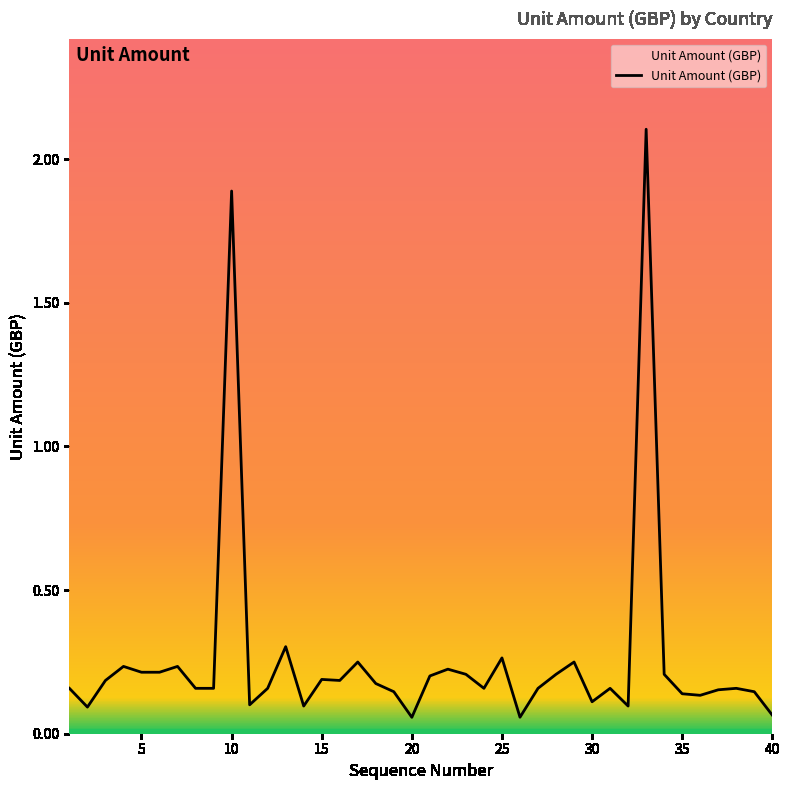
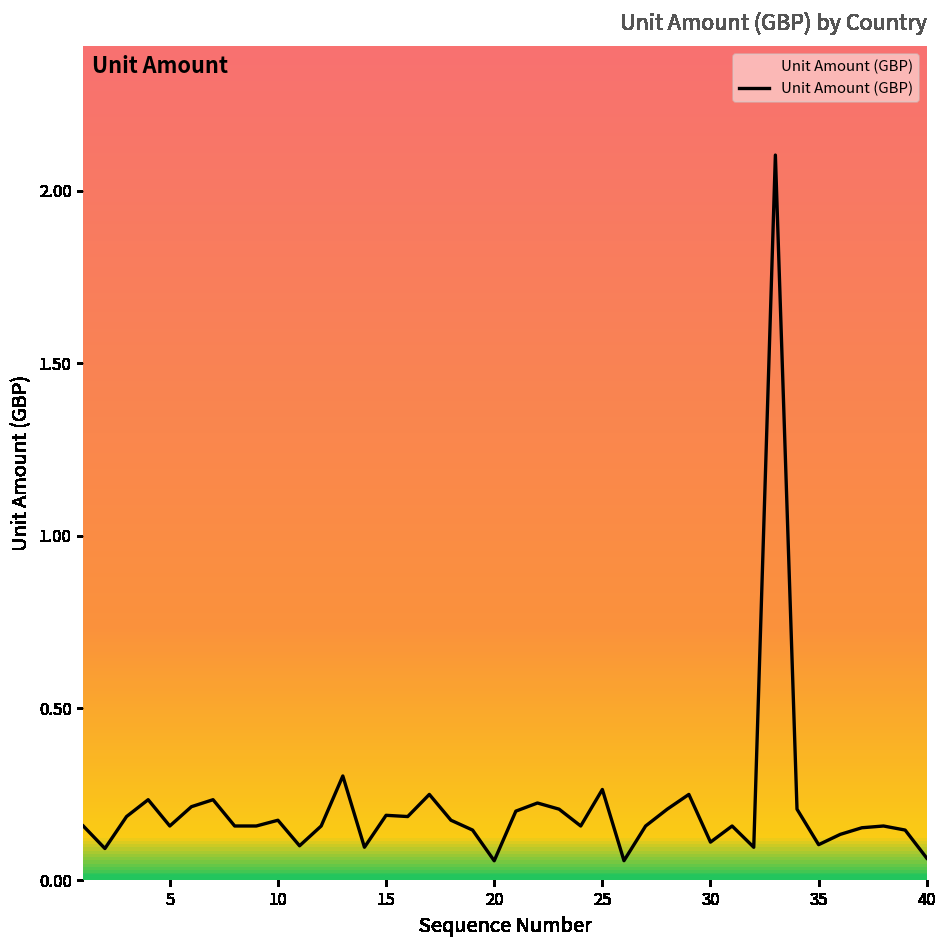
5: 0.21 -> 0.16
10: 1.89 -> 0.17
35: 0.14 -> 0.10
